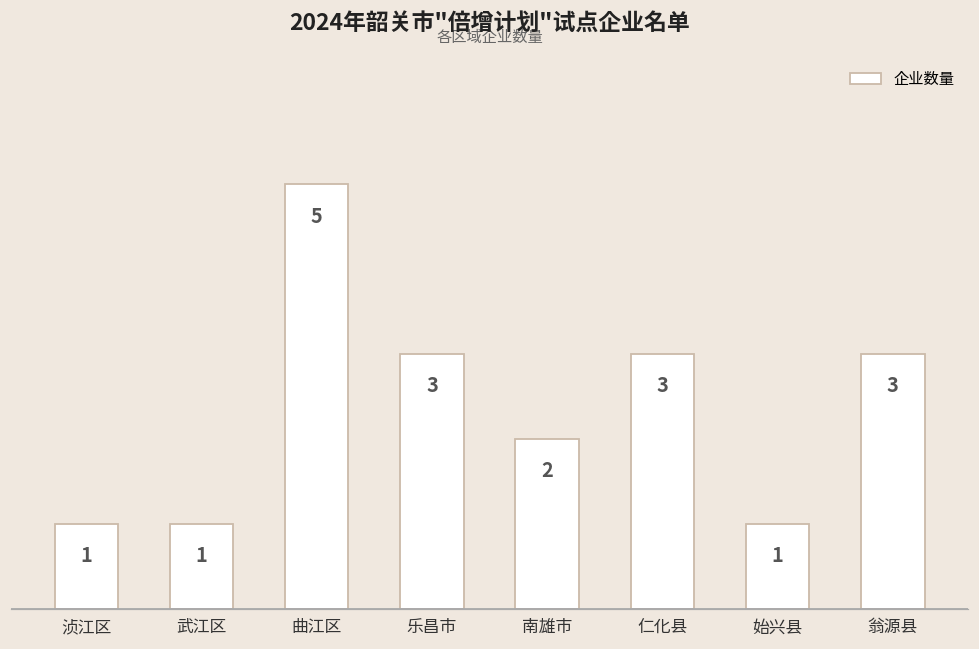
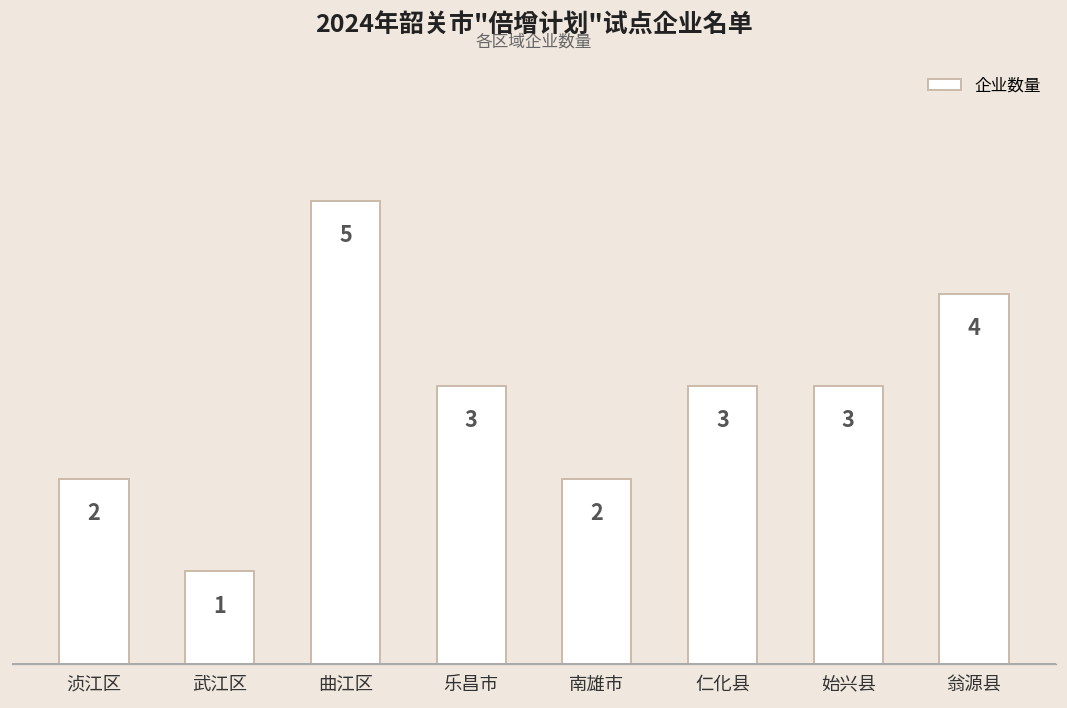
浈江区: 1 -> 2
始兴县: 1 -> 3
翁源县: 3 -> 4
